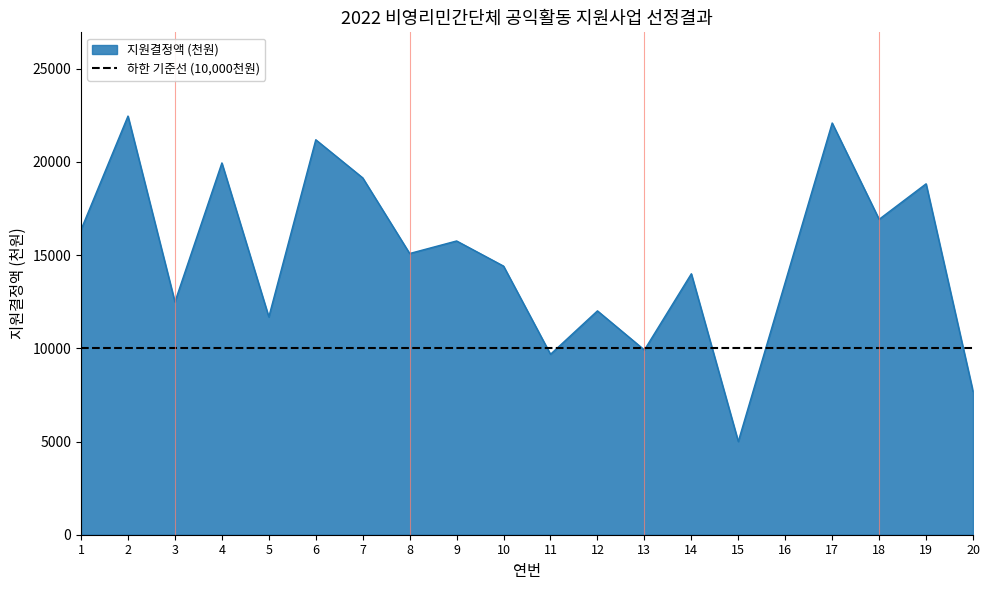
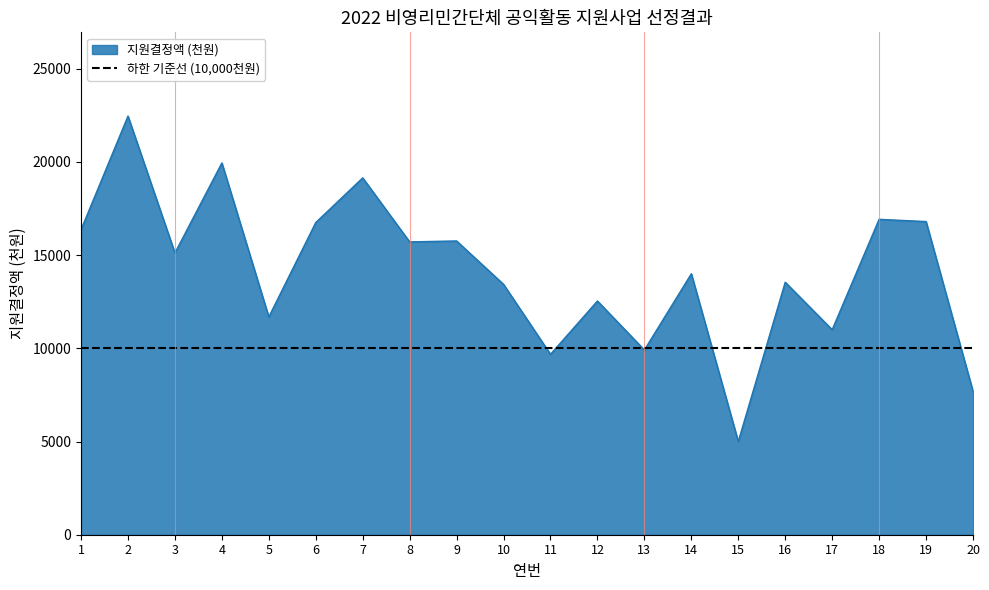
3: 12500 -> 15100
6: 21200 -> 16700
8: 15100 -> 15700
10: 14400 -> 13400
12: 12000 -> 12500
17: 22100 -> 11000
19: 18800 -> 16800
